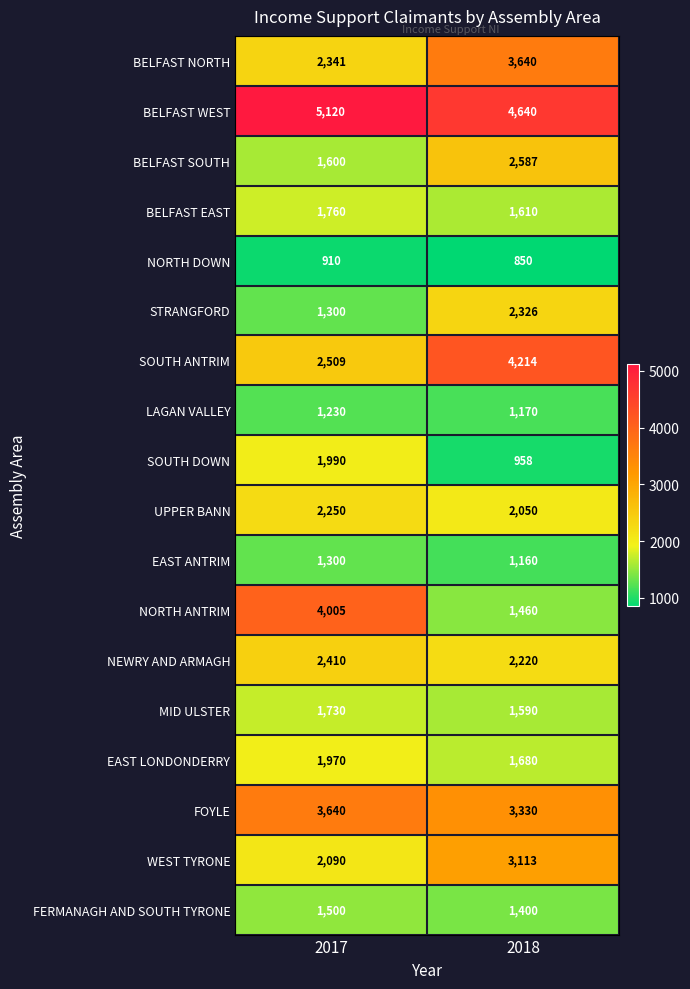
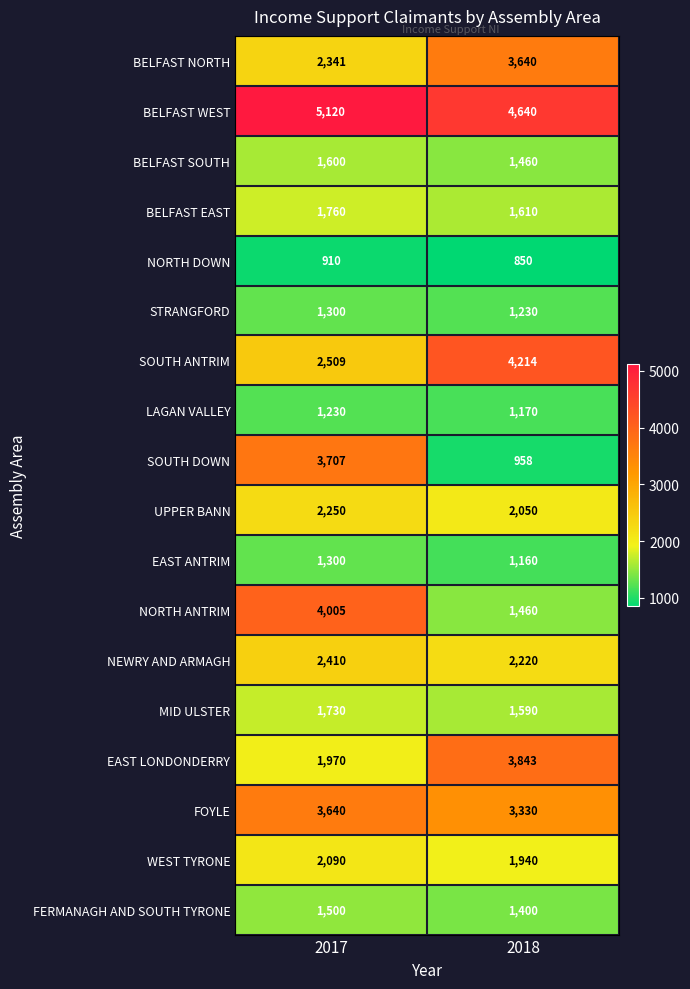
BELFAST SOUTH, 2018: 2,587 -> 1,460
STRANGFORD, 2018: 2,326 -> 1,230
SOUTH DOWN, 2017: 1,990 -> 3,707
EAST LONDONDERRY, 2018: 1,680 -> 3,843
WEST TYRONE, 2018: 3,113 -> 1,940
